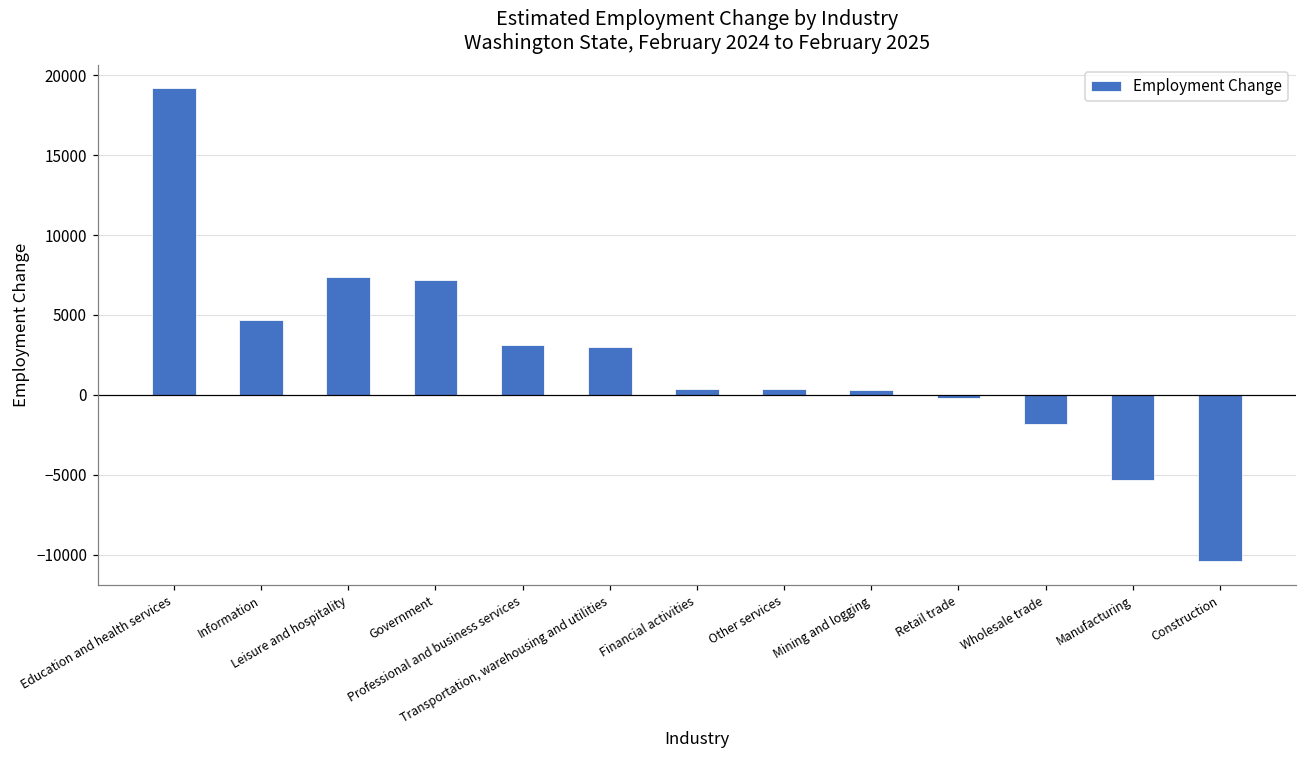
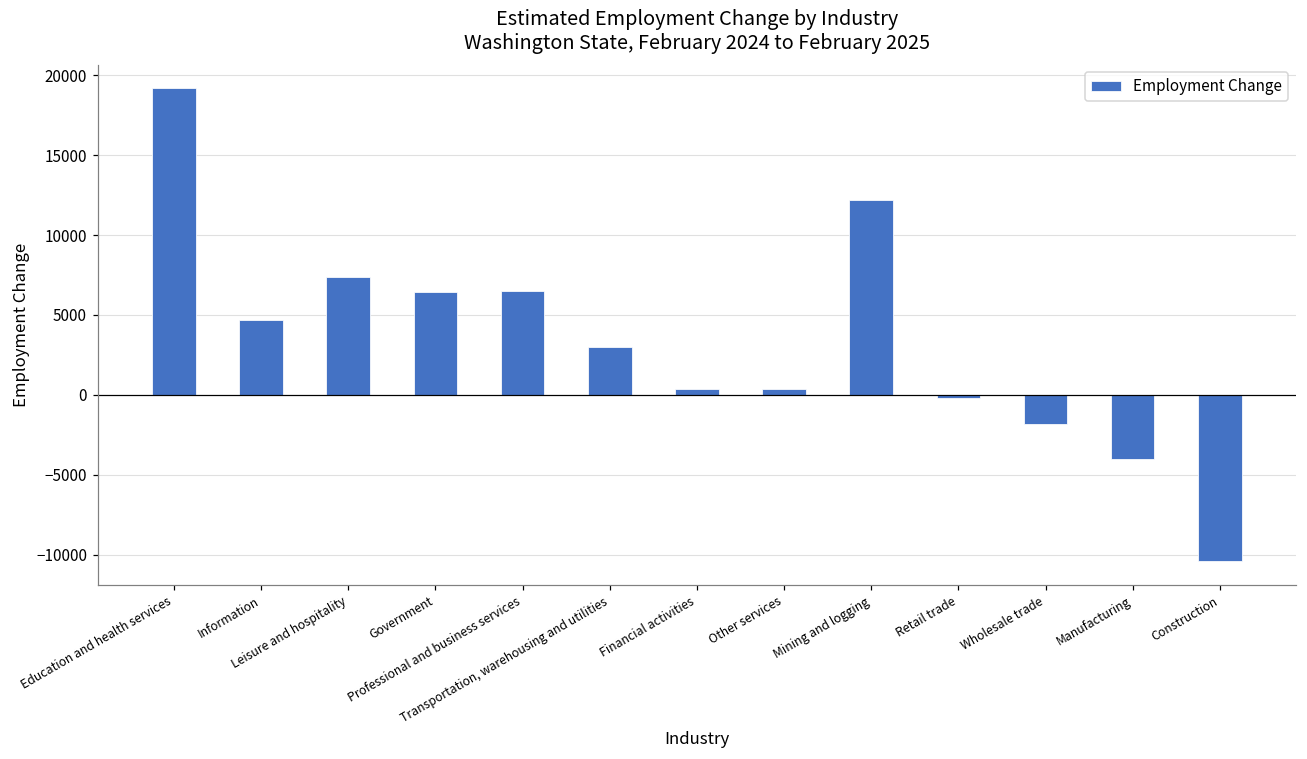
Government: 7200 -> 6400
Professional and business services: 3100 -> 6500
Mining and logging: 300 -> 12200
Manufacturing: -5300 -> -4000
